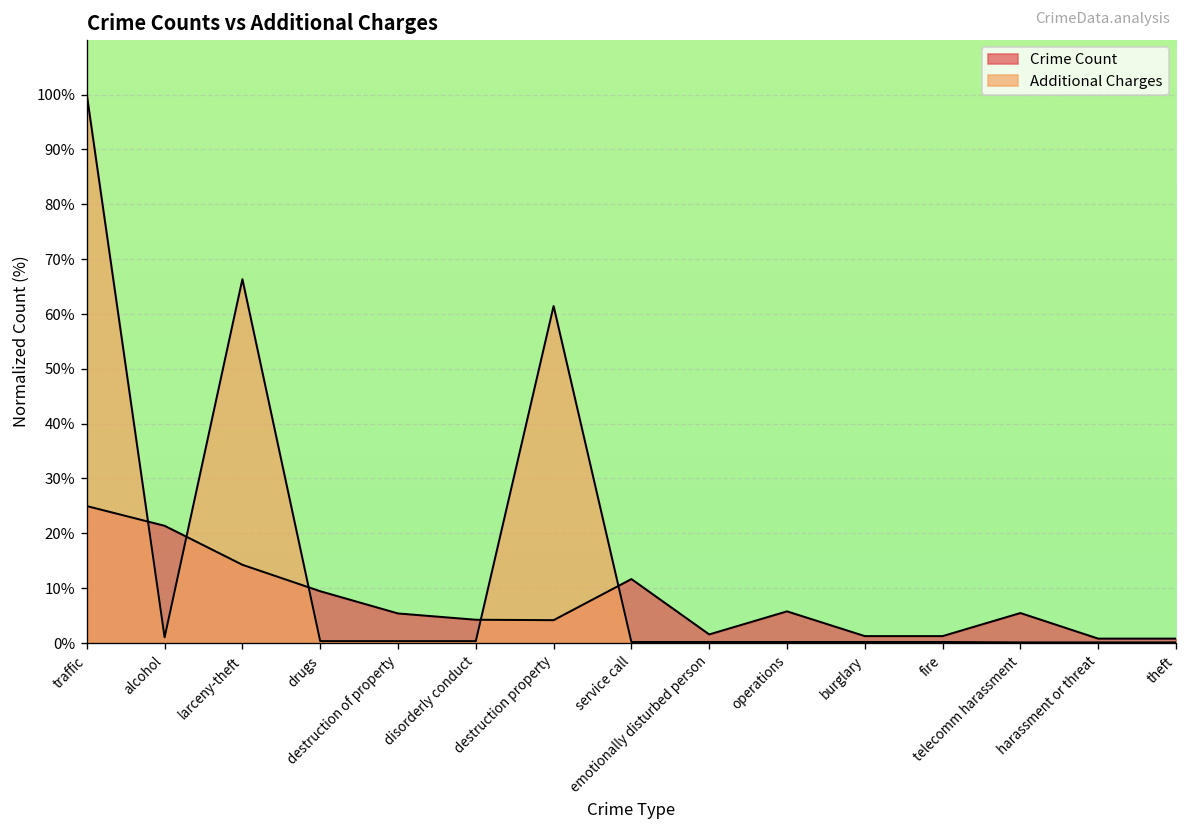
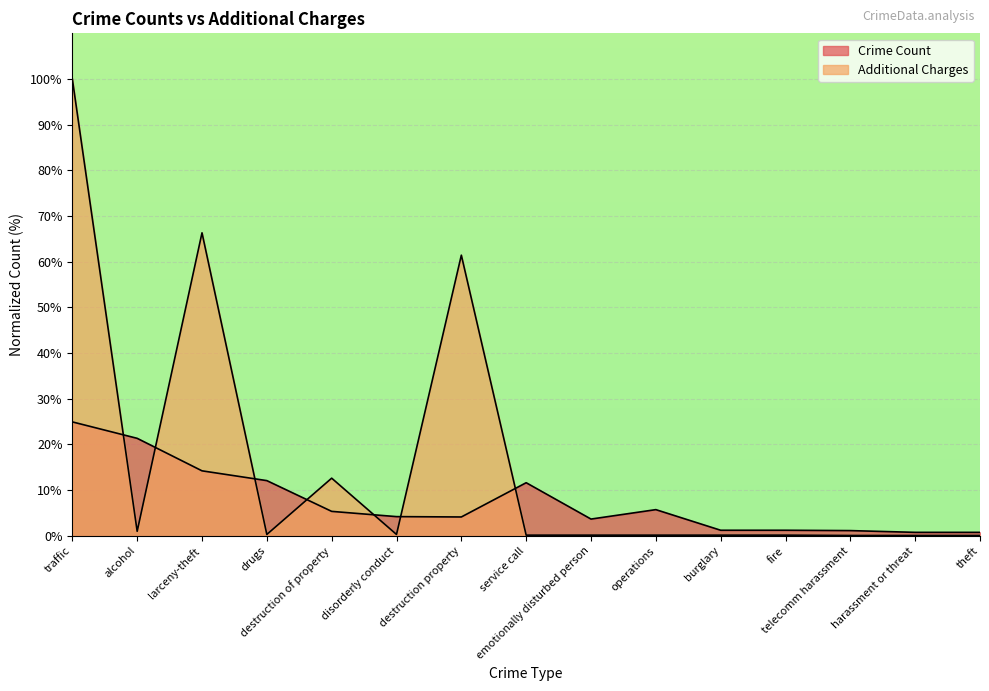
Crime Count, drugs: 9% -> 12%
Additional Charges, destruction of property: 0% -> 13%
Crime Count, emotionally disturbed person: 2% -> 4%
Crime Count, telecomm harassment: 5% -> 1%
